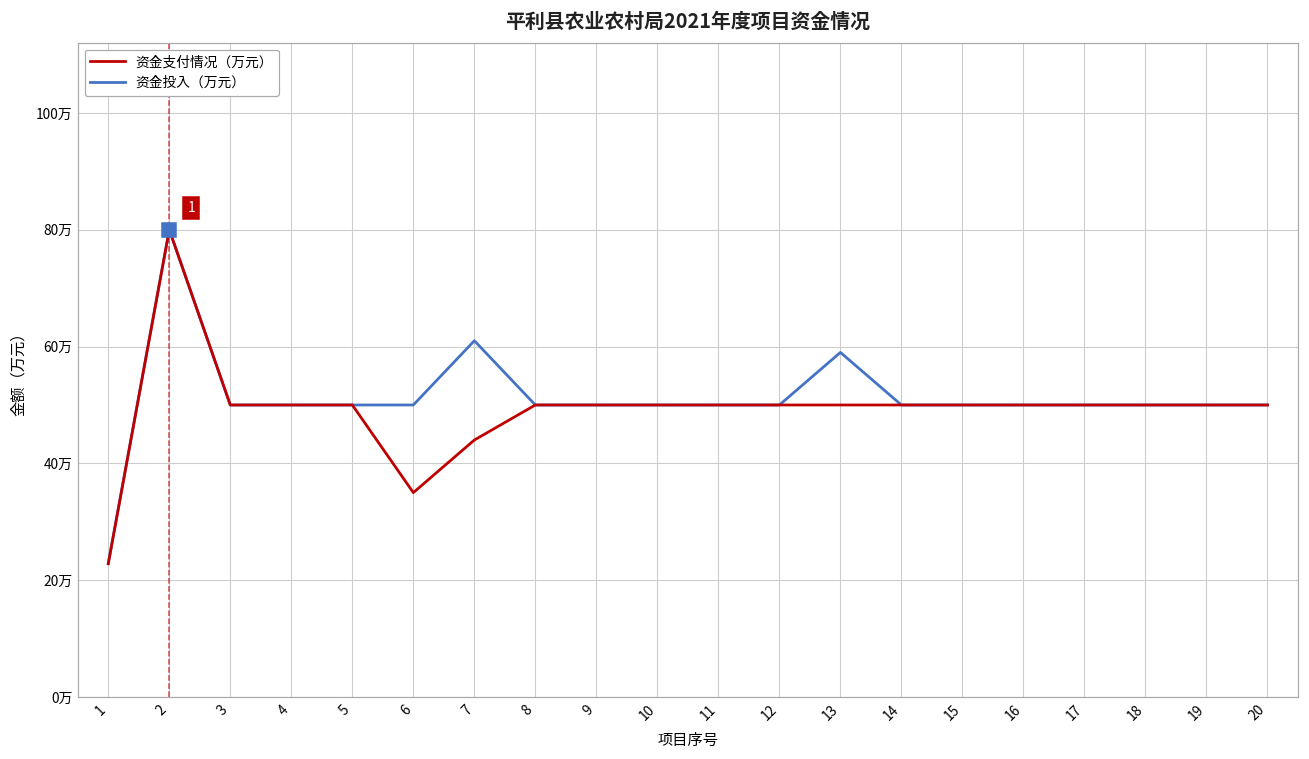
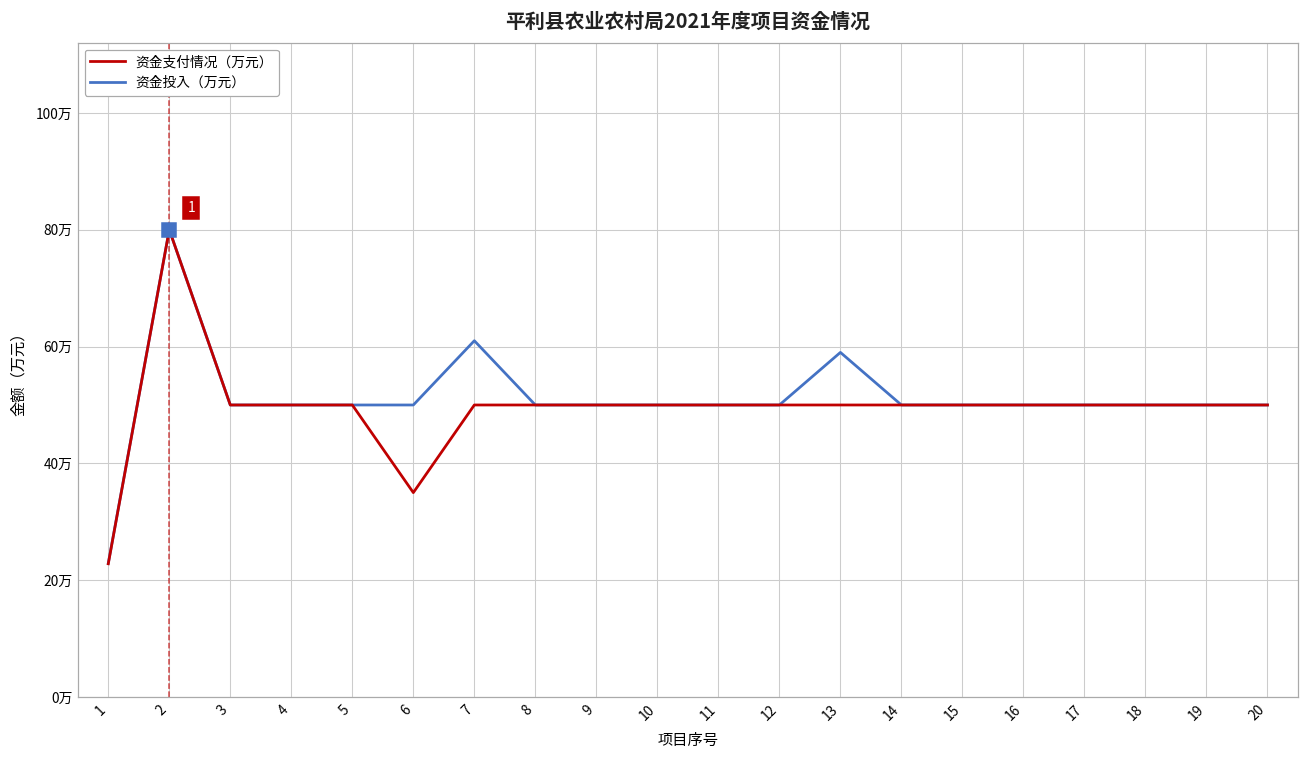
资金支付情况（万元）, 7: 44万 -> 50万
